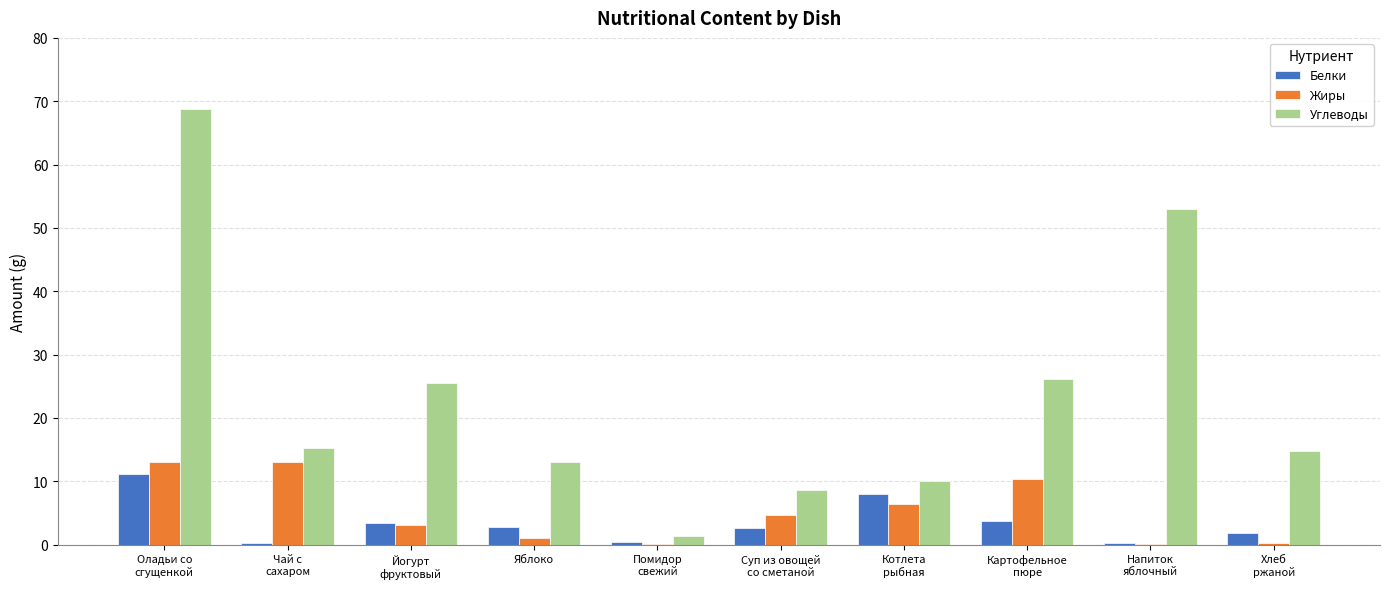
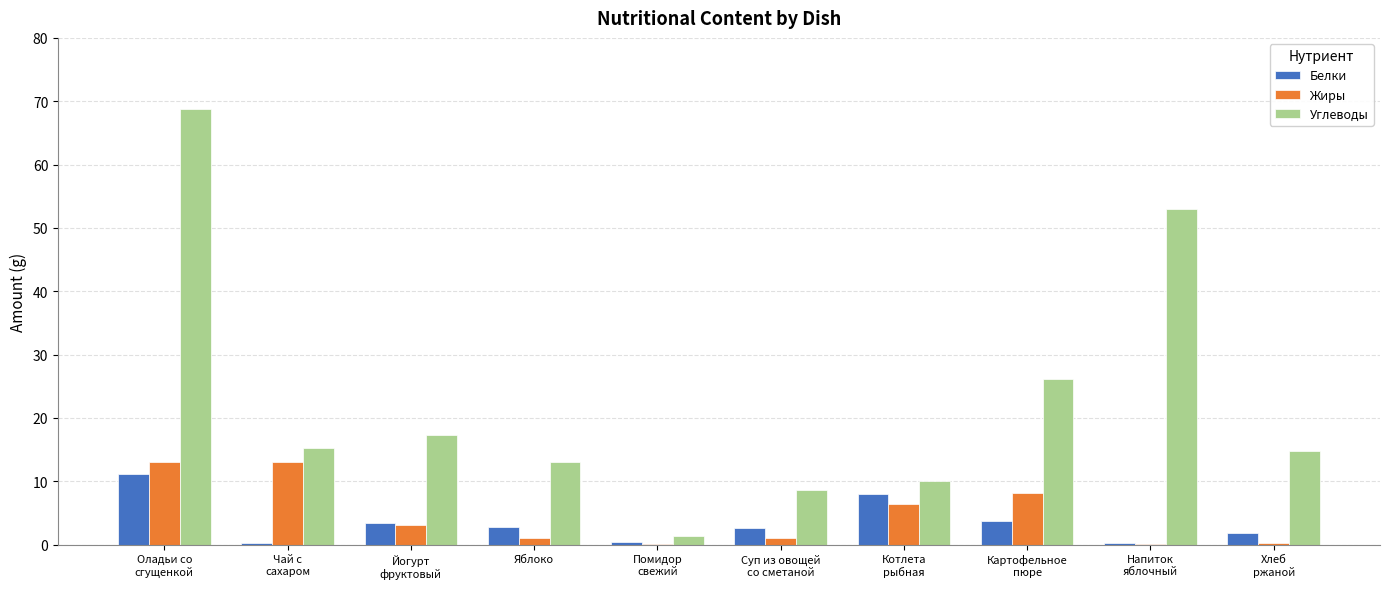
Углеводы, Йогурт фруктовый: 26 -> 17
Жиры, Суп из овощей со сметаной: 5 -> 1
Жиры, Картофельное пюре: 10 -> 8
